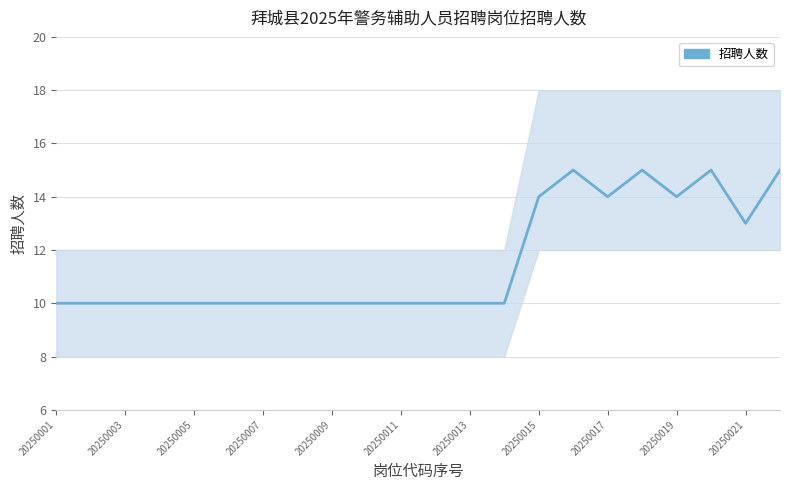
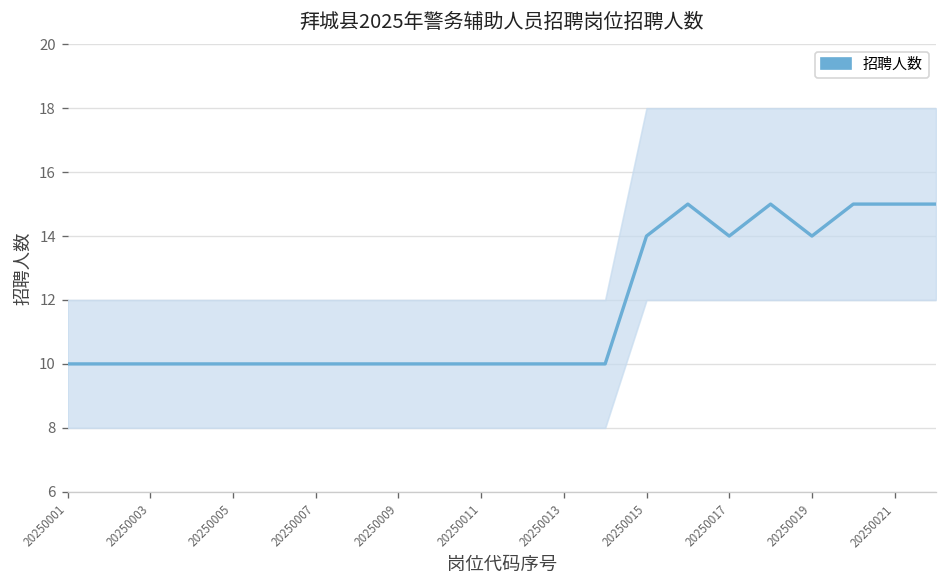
招聘人数, 20250021: 13 -> 15
